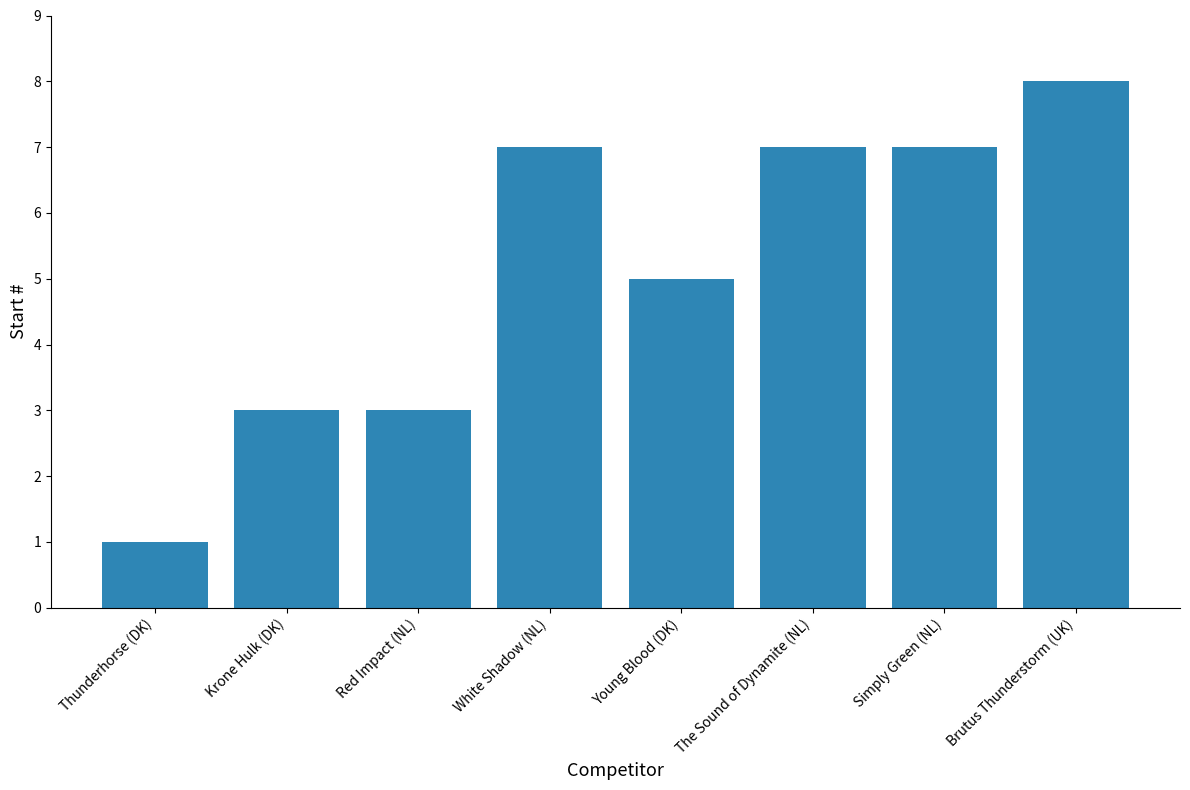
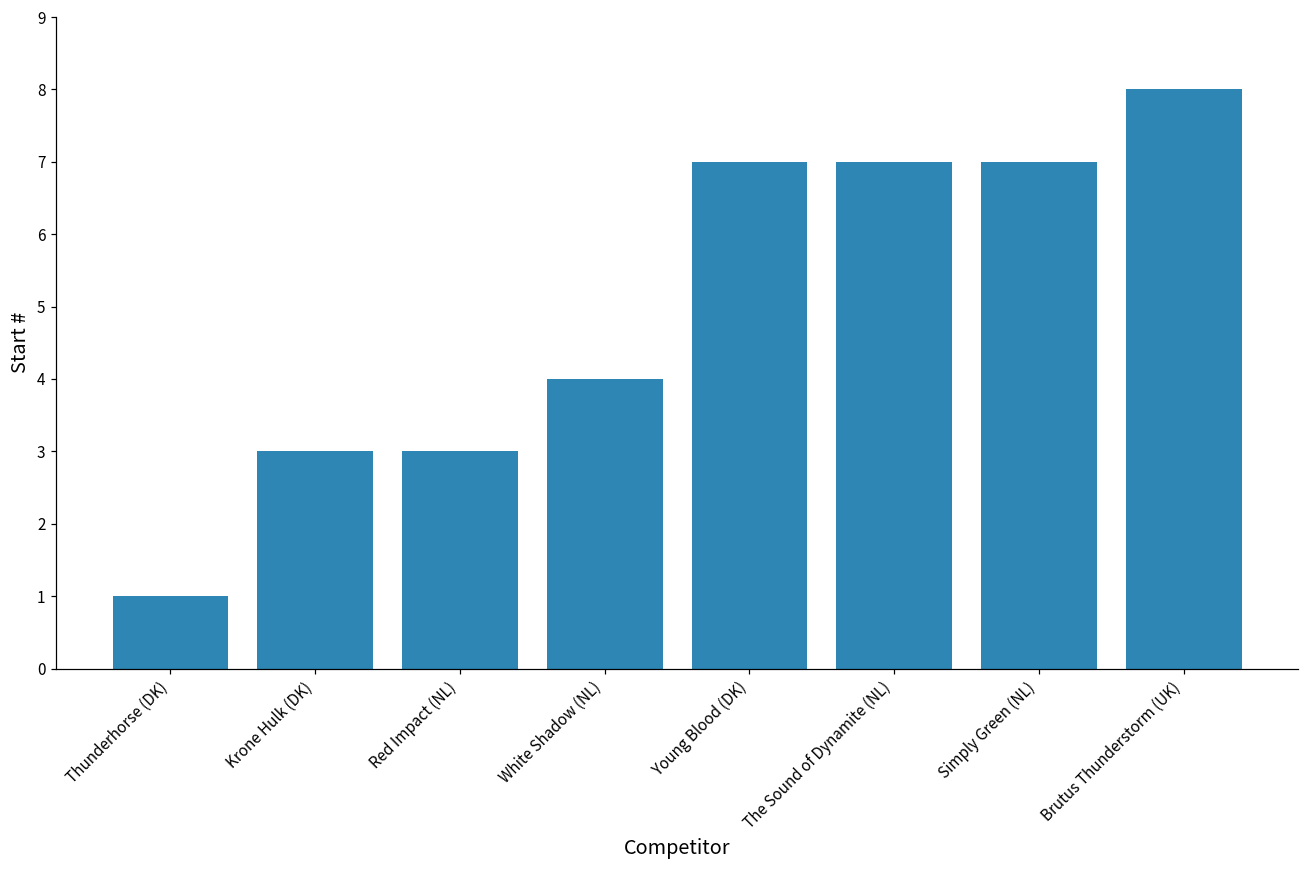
White Shadow (NL): 7 -> 4
Young Blood (DK): 5 -> 7
